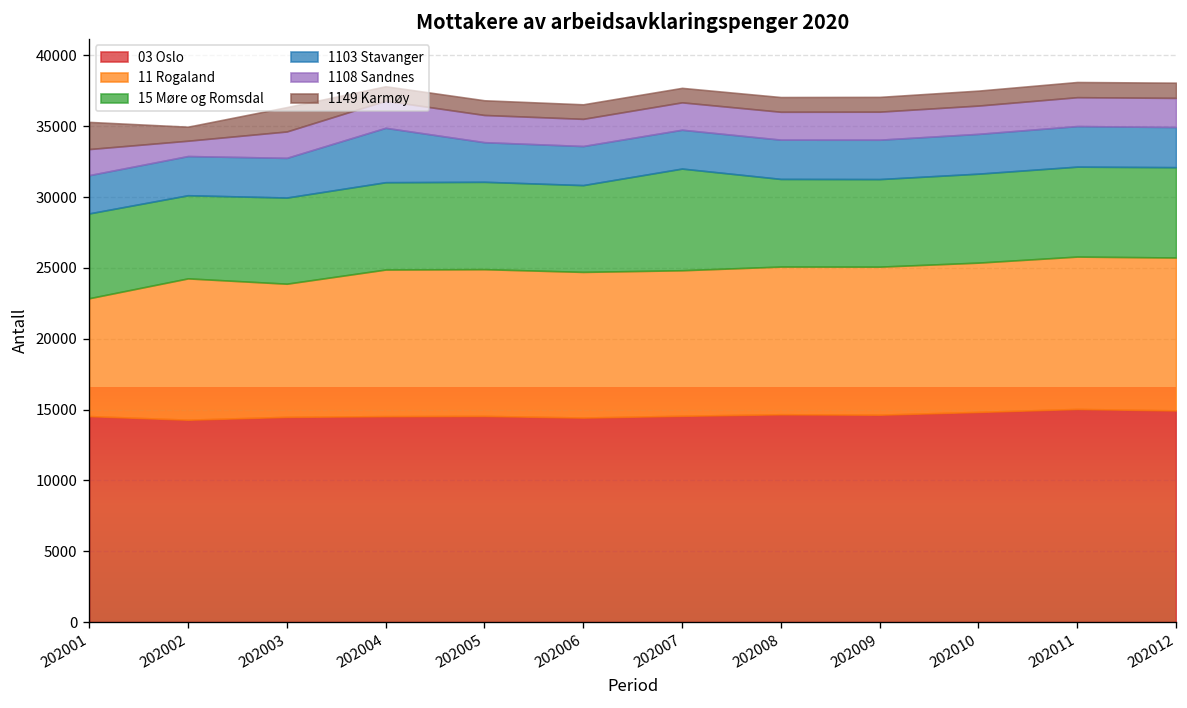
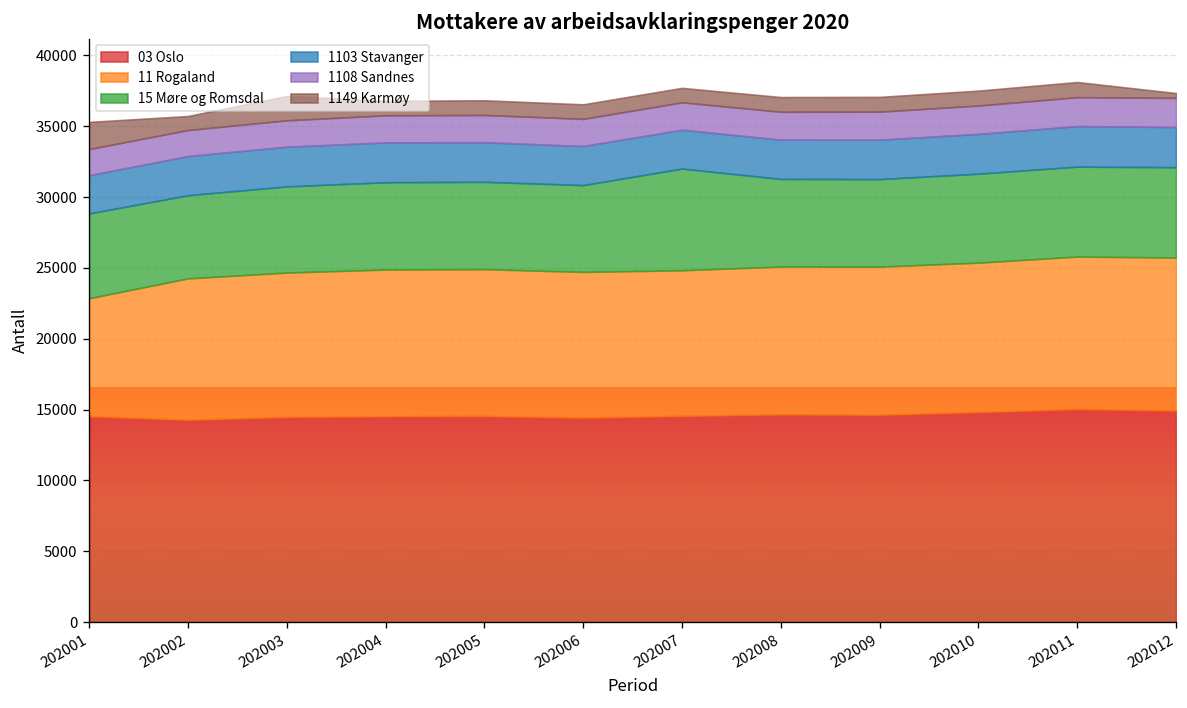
1108 Sandnes, 202002: 1100 -> 1800
11 Rogaland, 202003: 9400 -> 10200
1103 Stavanger, 202004: 3800 -> 2800
1149 Karmøy, 202012: 1100 -> 300
